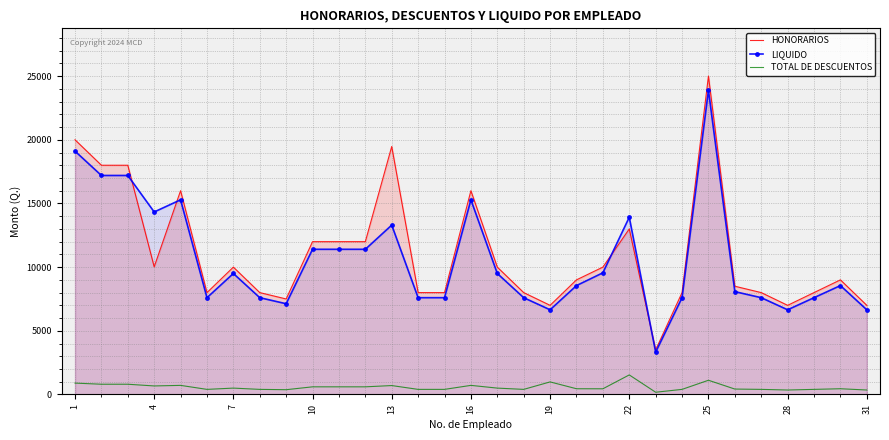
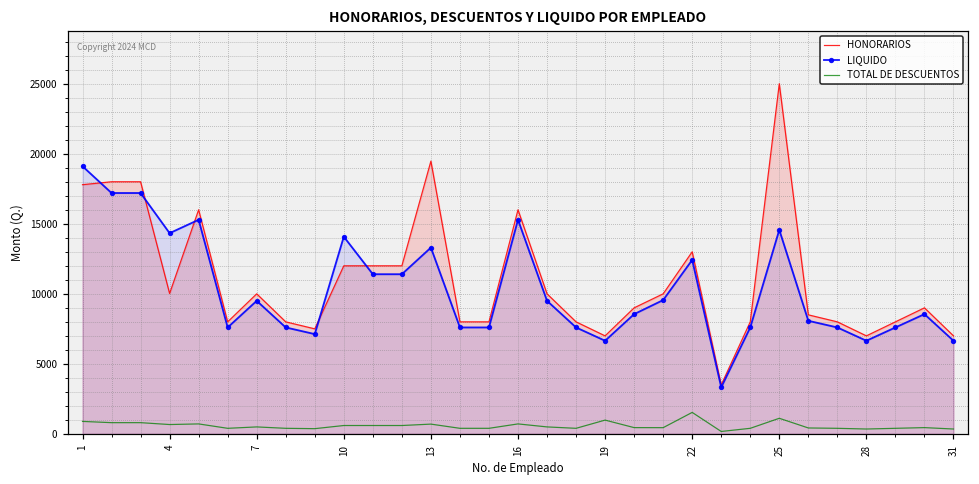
HONORARIOS, 1: 20000 -> 17800
LIQUIDO, 10: 11400 -> 14100
LIQUIDO, 22: 13900 -> 12400
LIQUIDO, 25: 23900 -> 14600
